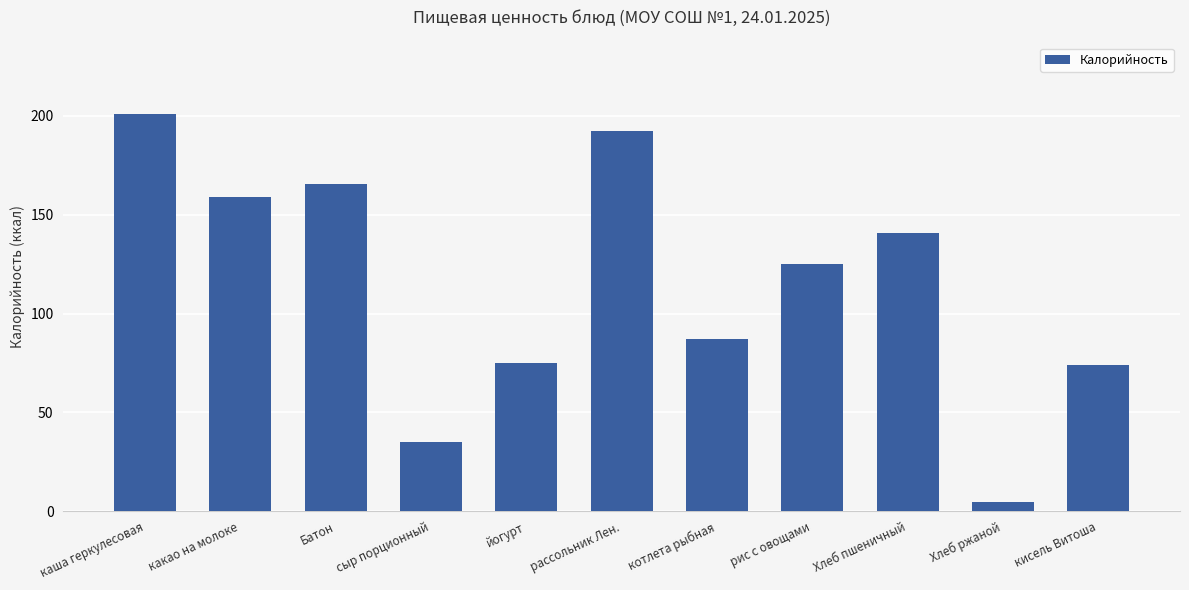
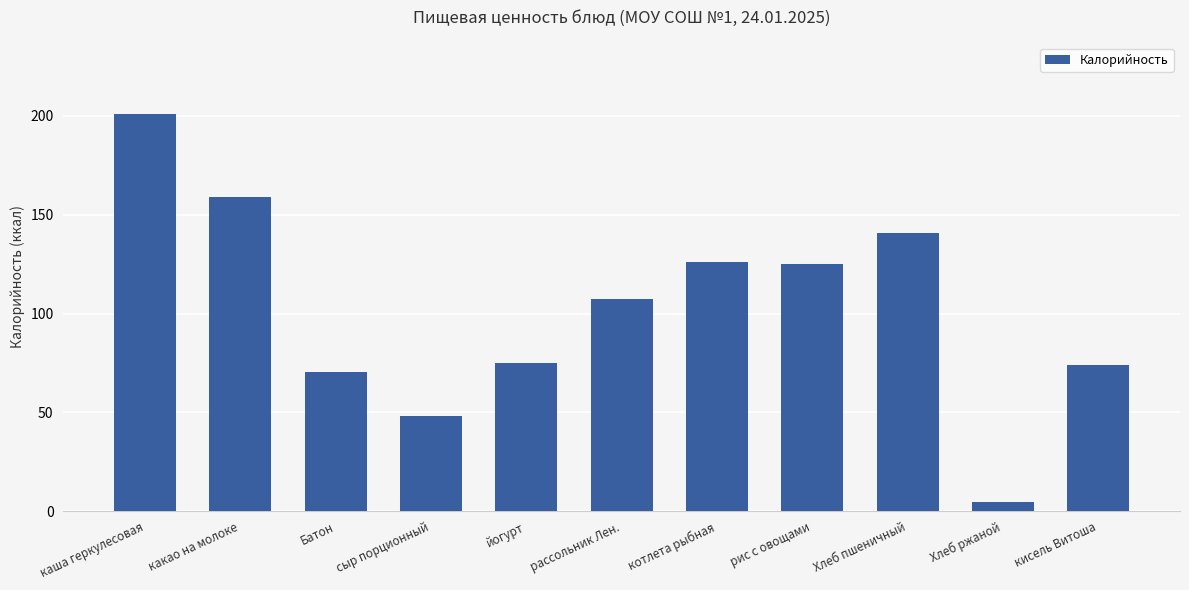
Батон: 166 -> 70
сыр порционный: 35 -> 48
рассольник Лен.: 192 -> 108
котлета рыбная: 87 -> 126
